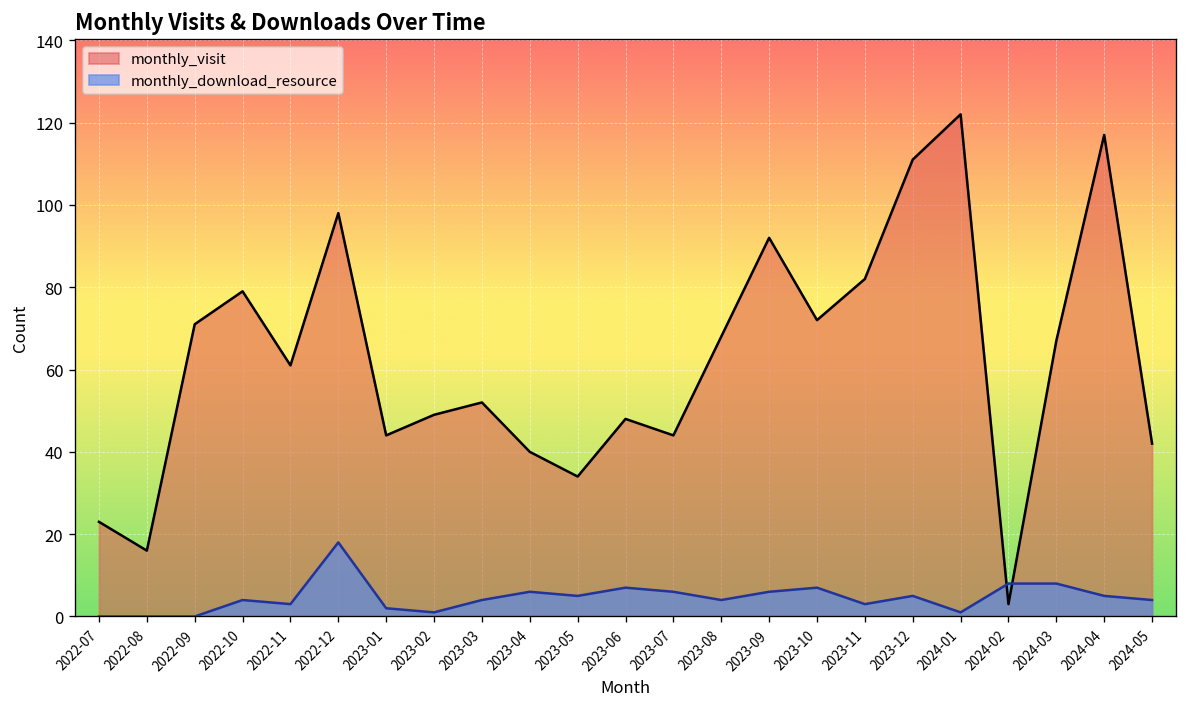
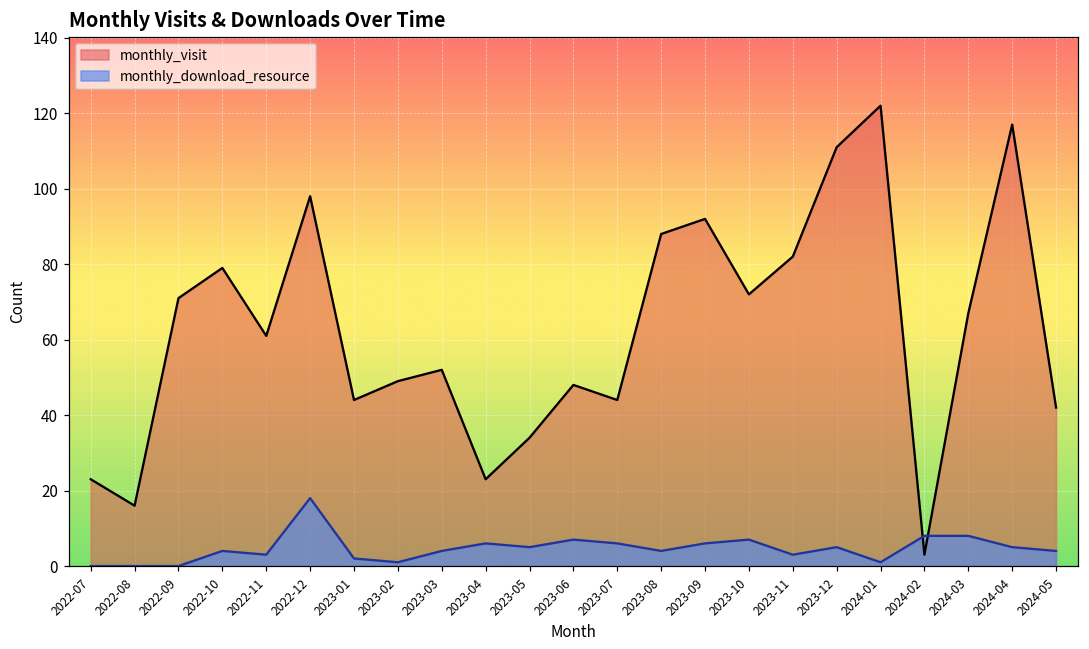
monthly_visit, 2023-04: 40 -> 23
monthly_visit, 2023-08: 68 -> 88
